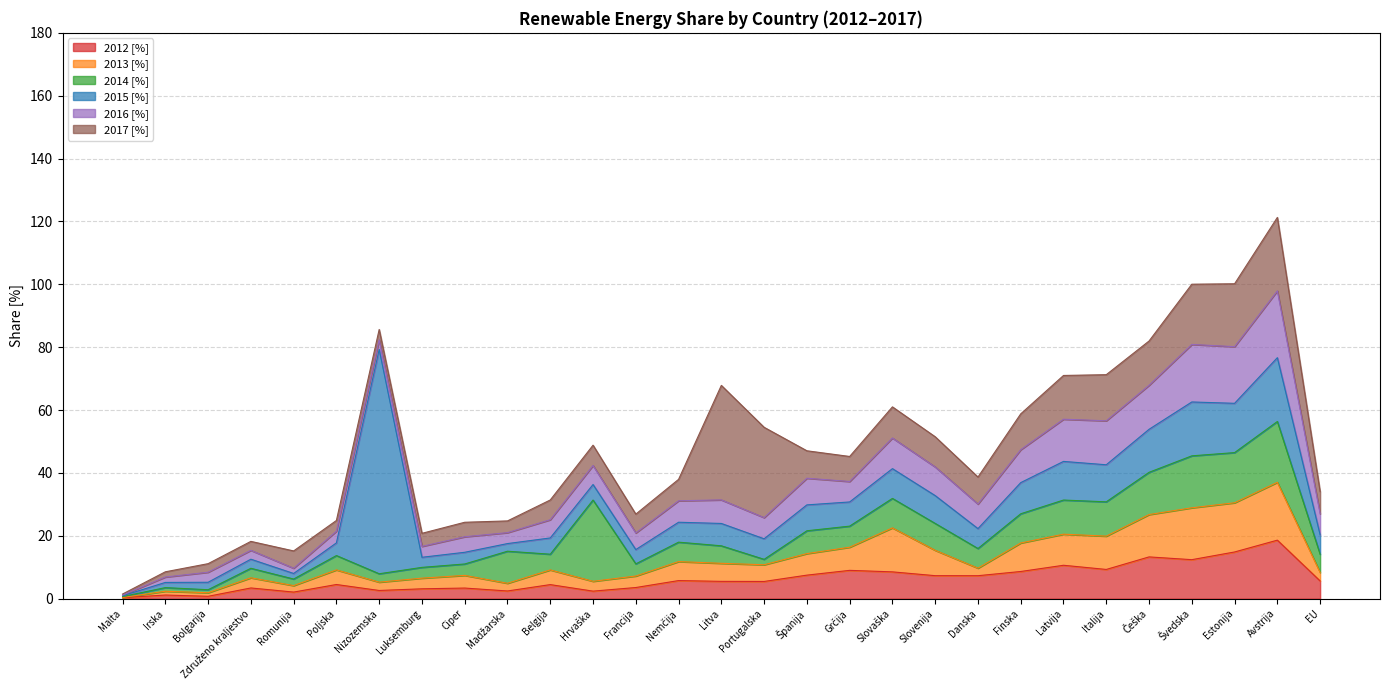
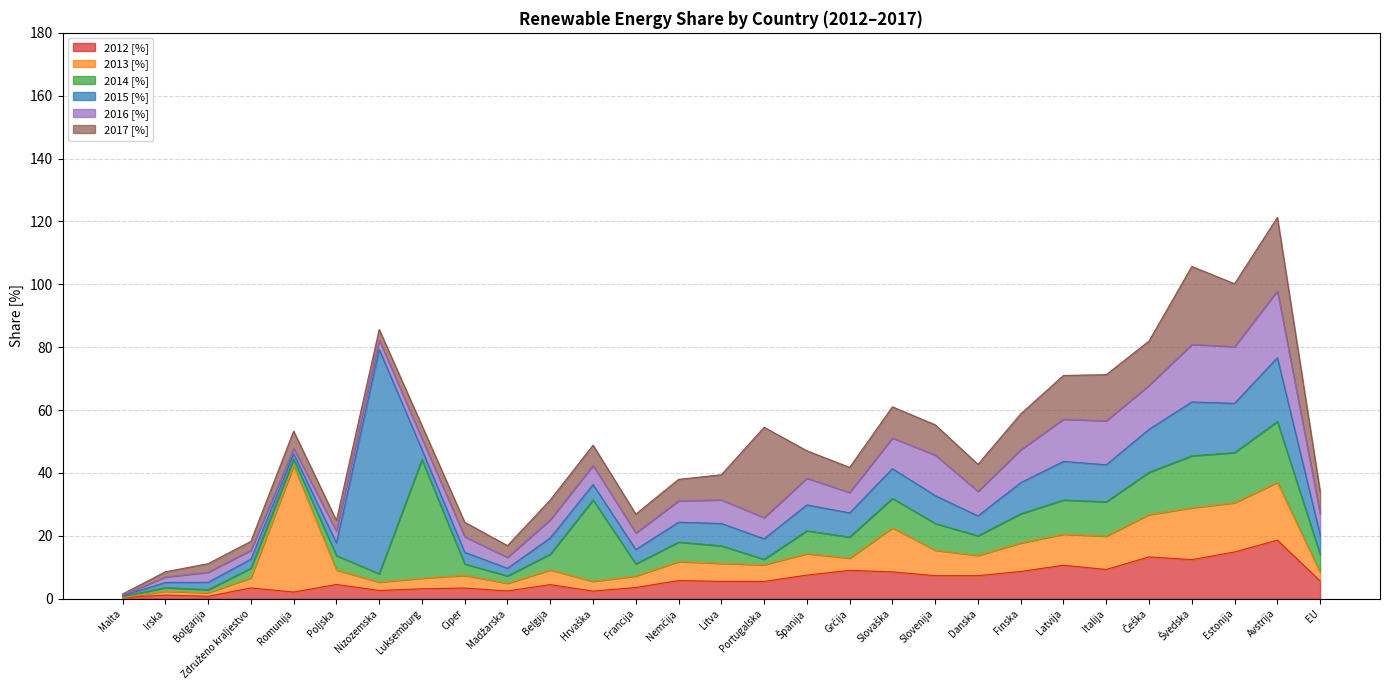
2013 [%], Romunija: 2 -> 40
2014 [%], Luksemburg: 3 -> 38
2014 [%], Madžarska: 10 -> 2
2017 [%], Litva: 36 -> 8
2013 [%], Grčija: 7 -> 4
2016 [%], Slovenija: 9 -> 13
2013 [%], Danska: 2 -> 6
2017 [%], Švedska: 19 -> 25
